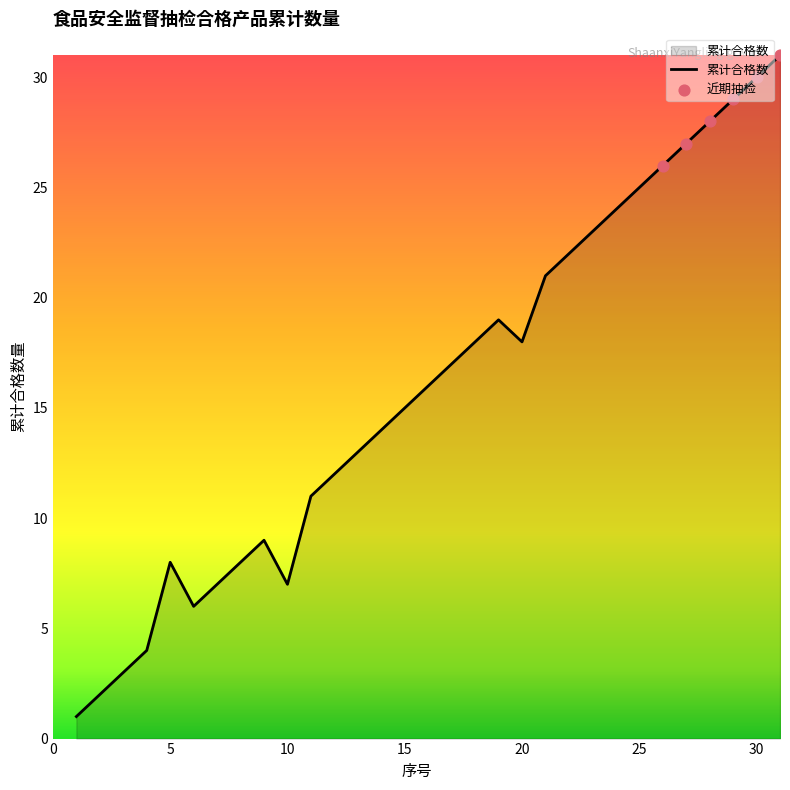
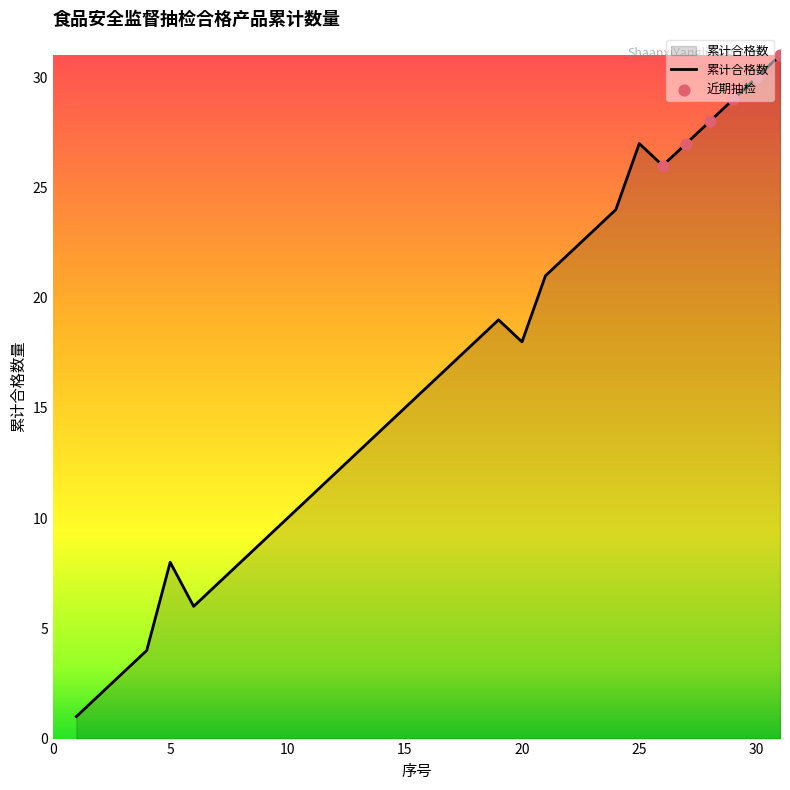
累计合格数, 10: 7 -> 10
累计合格数, 25: 25 -> 27
